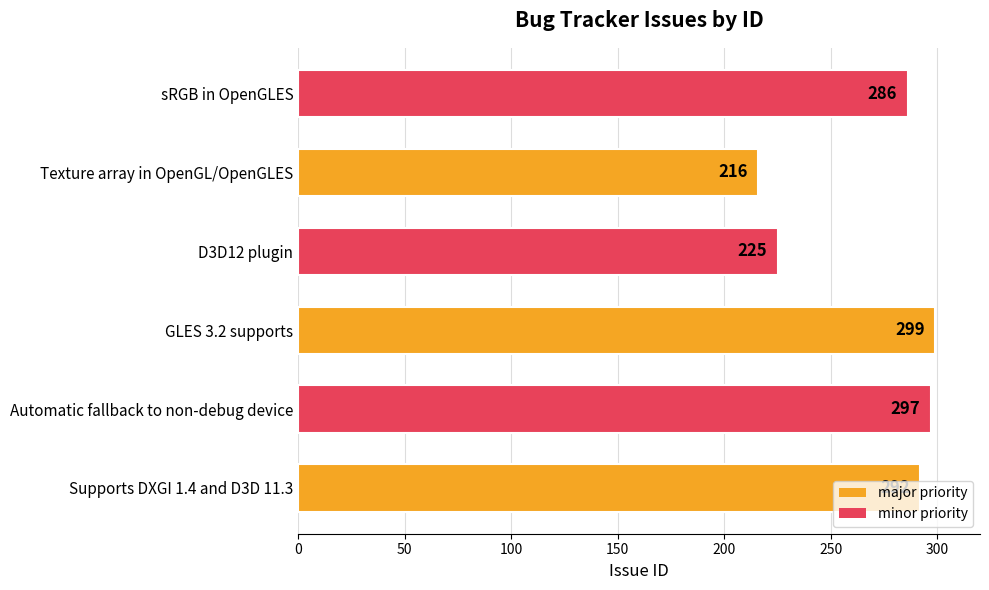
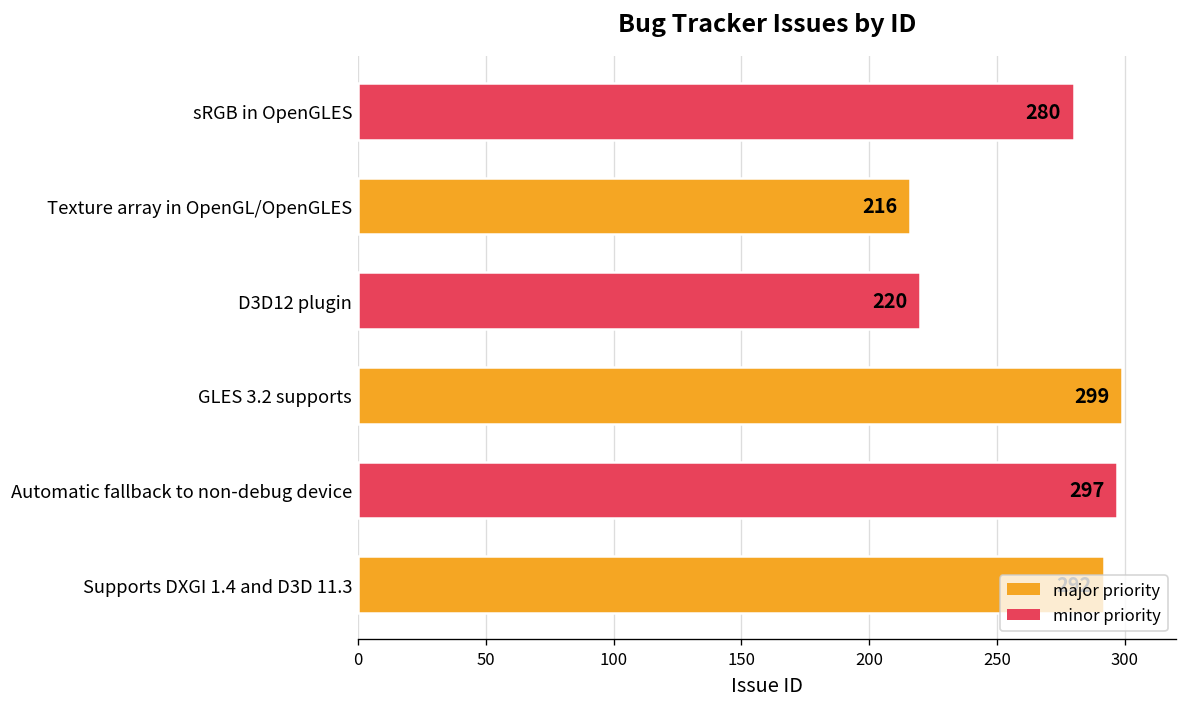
sRGB in OpenGLES: 286 -> 280
D3D12 plugin: 225 -> 220
